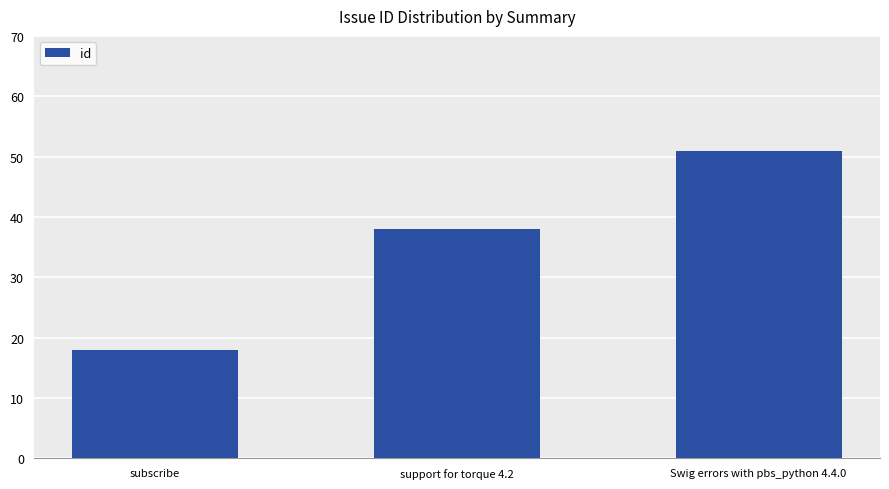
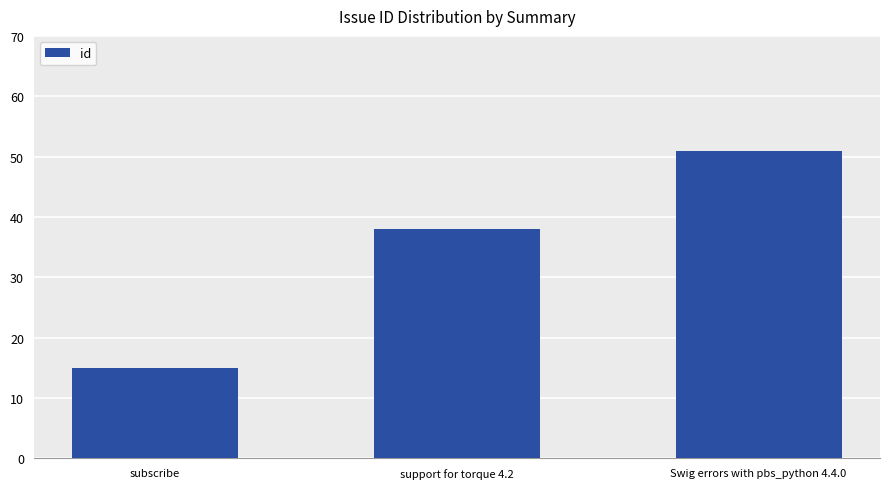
subscribe: 18 -> 15
